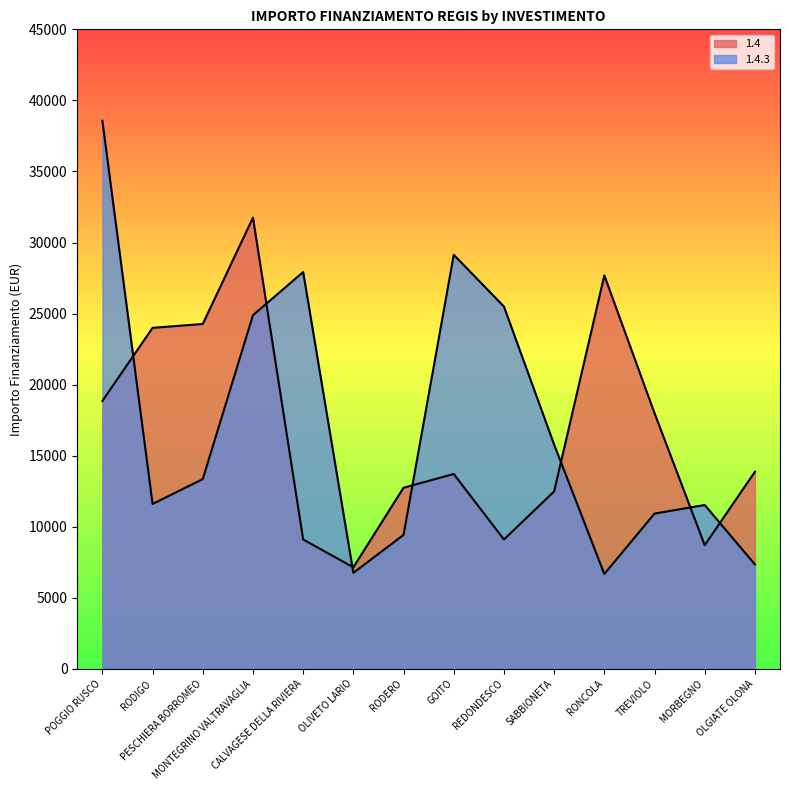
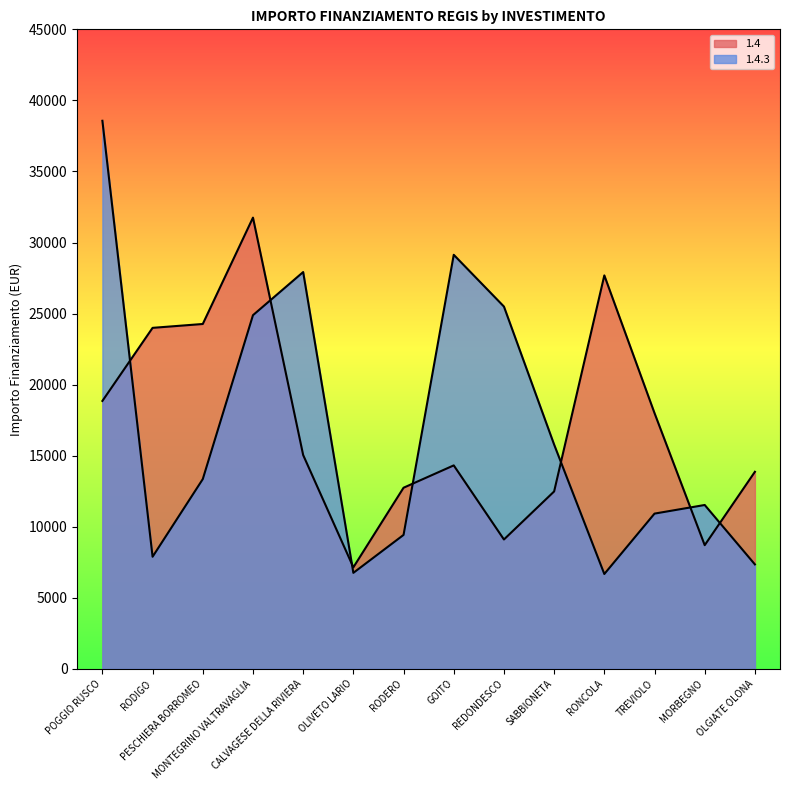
1.4.3, RODIGO: 11600 -> 7900
1.4, CALVAGESE DELLA RIVIERA: 9100 -> 15000
1.4, GOITO: 13700 -> 14300
